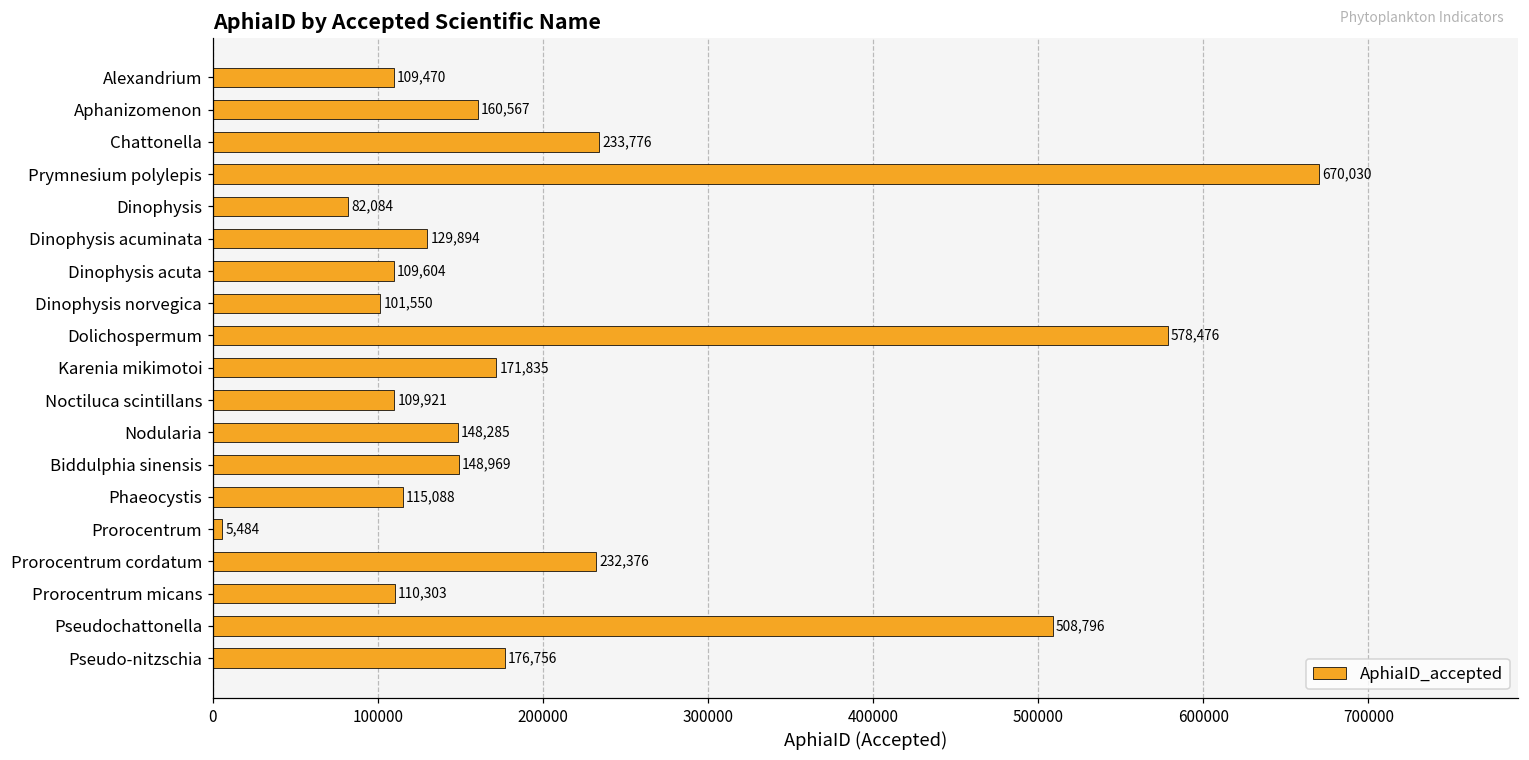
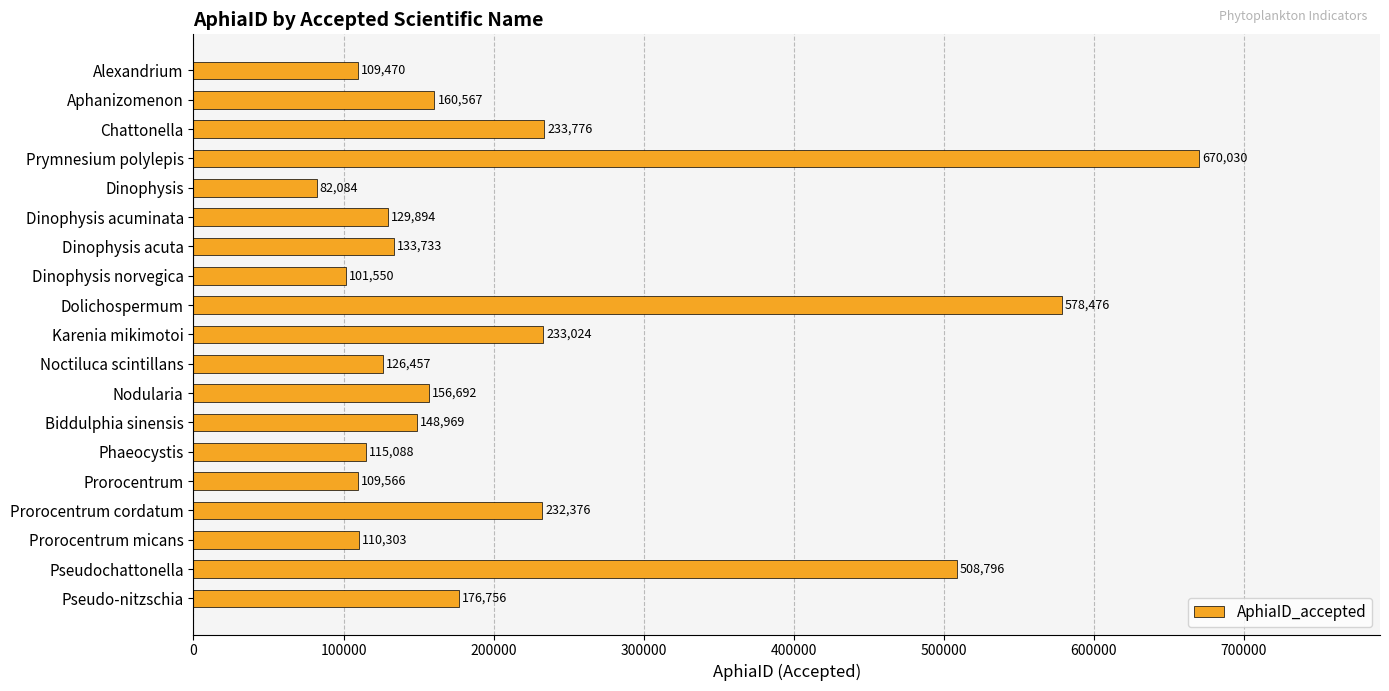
Dinophysis acuta: 109,604 -> 133,733
Karenia mikimotoi: 171,835 -> 233,024
Noctiluca scintillans: 109,921 -> 126,457
Nodularia: 148,285 -> 156,692
Prorocentrum: 5,484 -> 109,566
